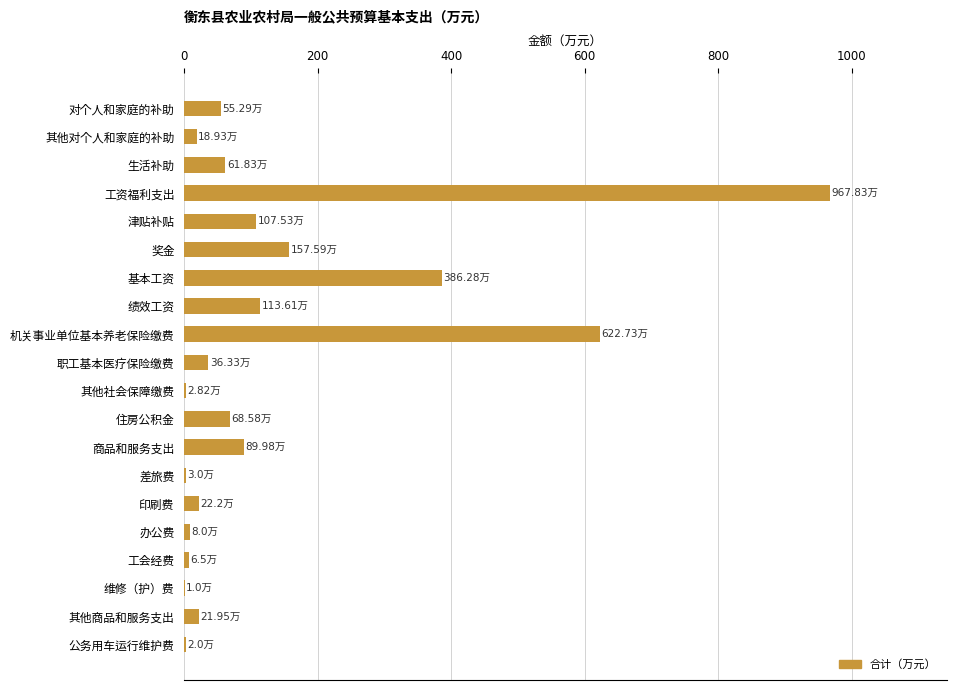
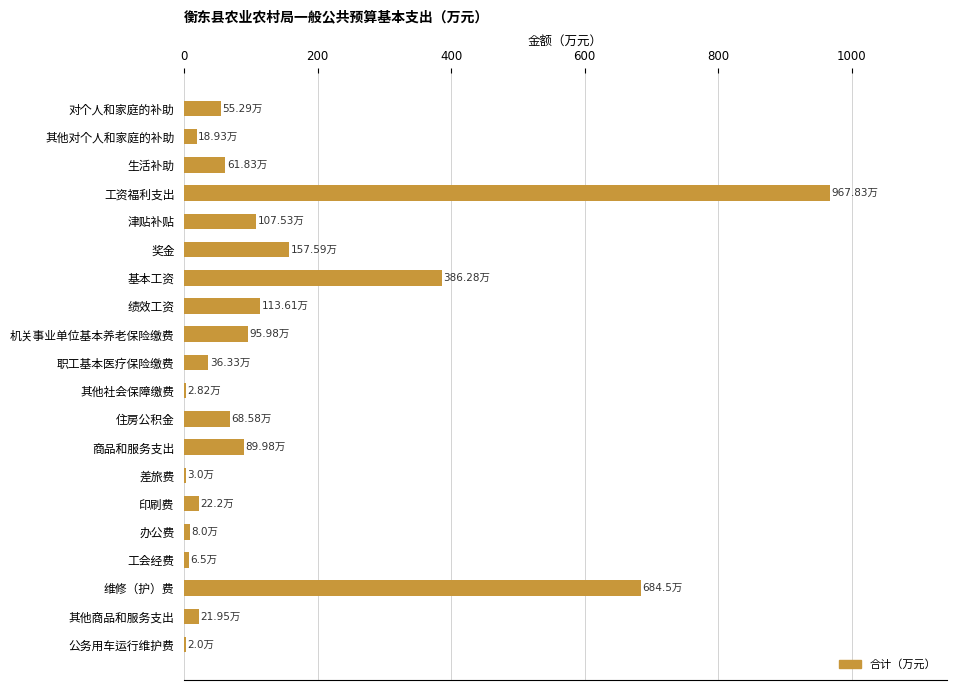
机关事业单位基本养老保险缴费: 622.73万 -> 95.98万
维修（护）费: 1.0万 -> 684.5万
